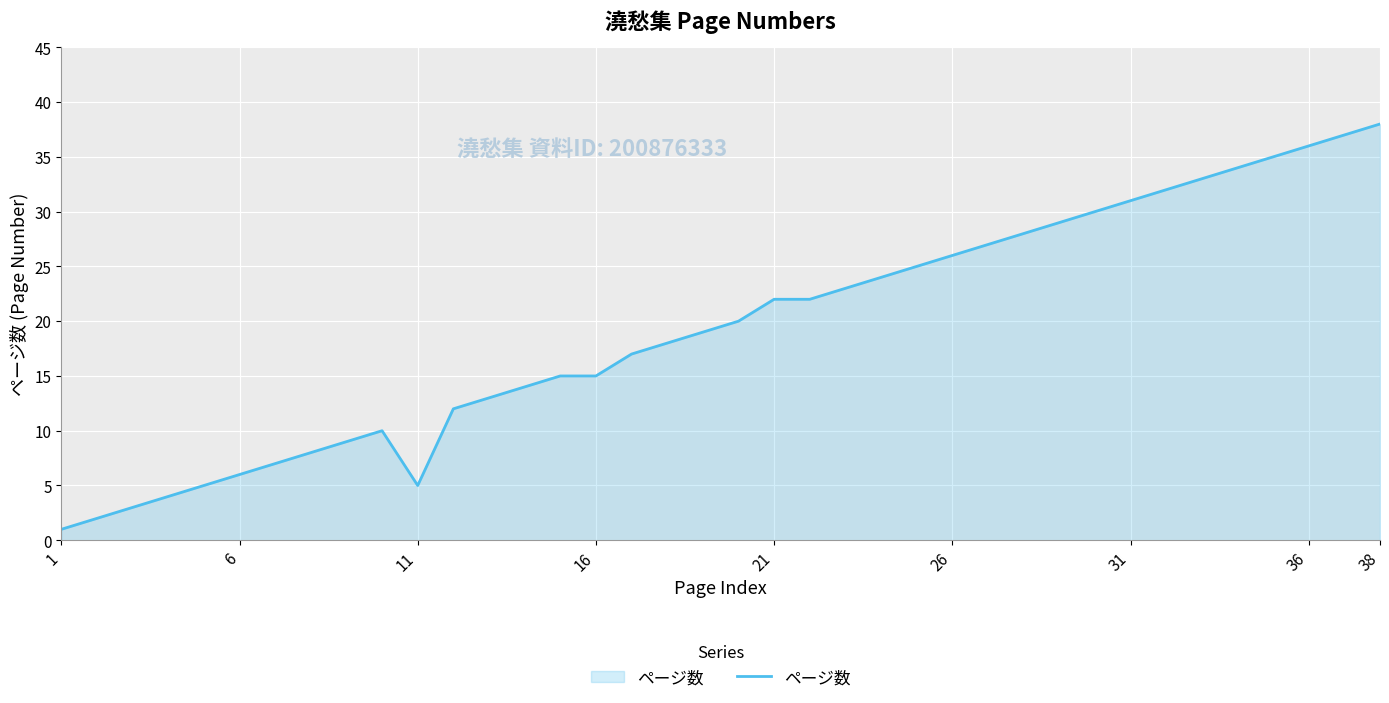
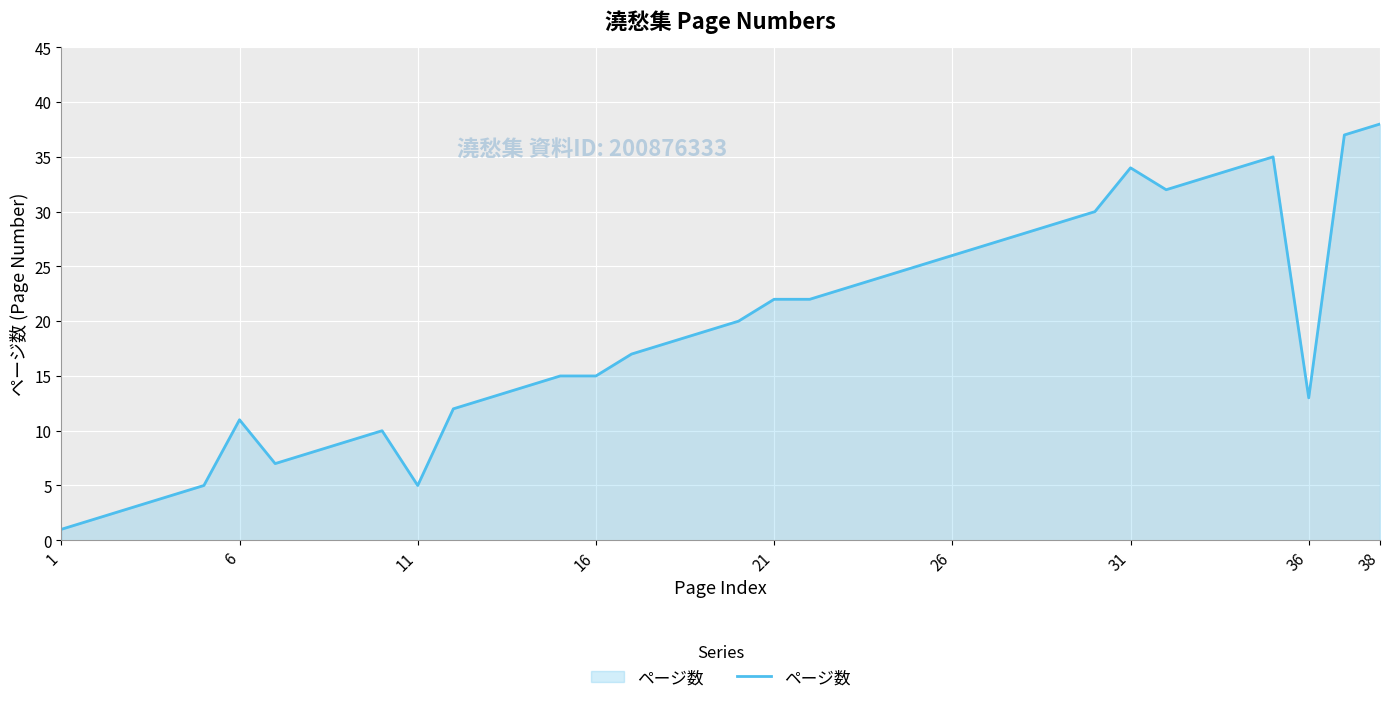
6: 6 -> 11
31: 31 -> 34
36: 36 -> 13
